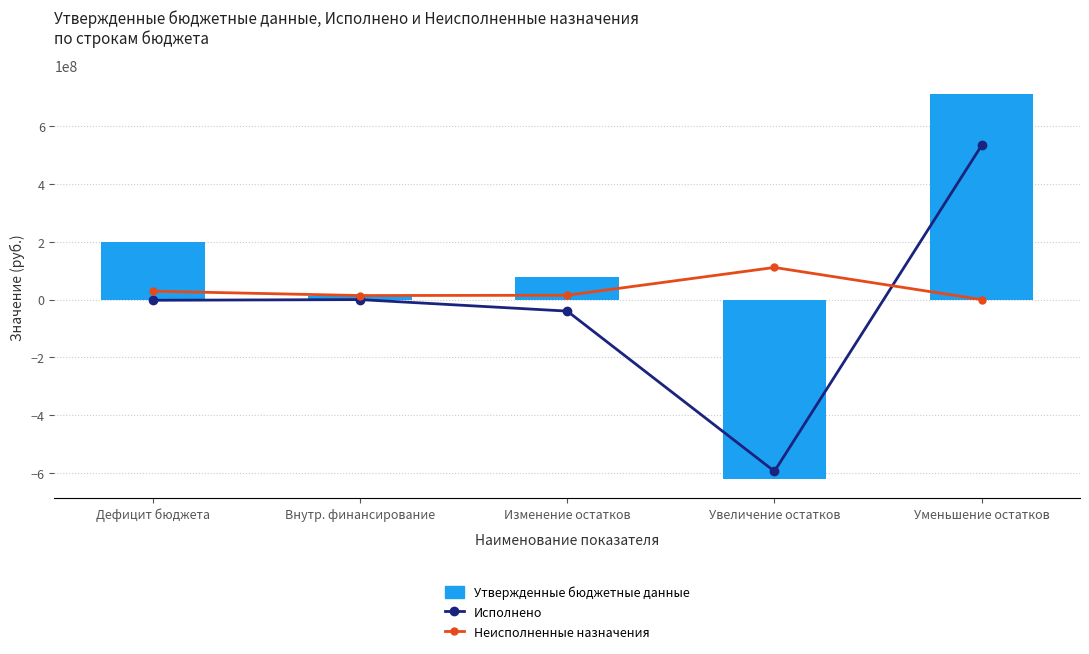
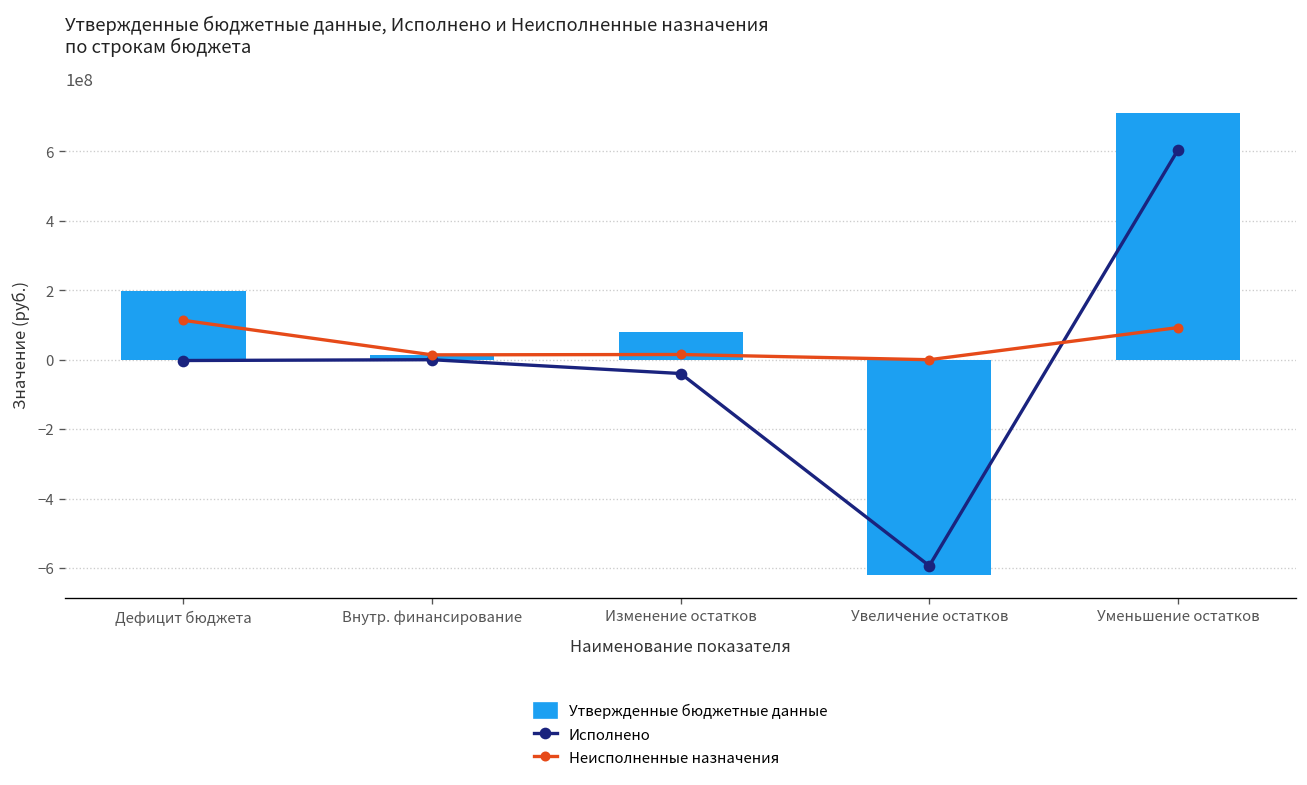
Неисполненные назначения, Дефицит бюджета: 30000000 -> 110000000
Неисполненные назначения, Увеличение остатков: 110000000 -> 0
Исполнено, Уменьшение остатков: 530000000 -> 600000000
Неисполненные назначения, Уменьшение остатков: 0 -> 90000000
